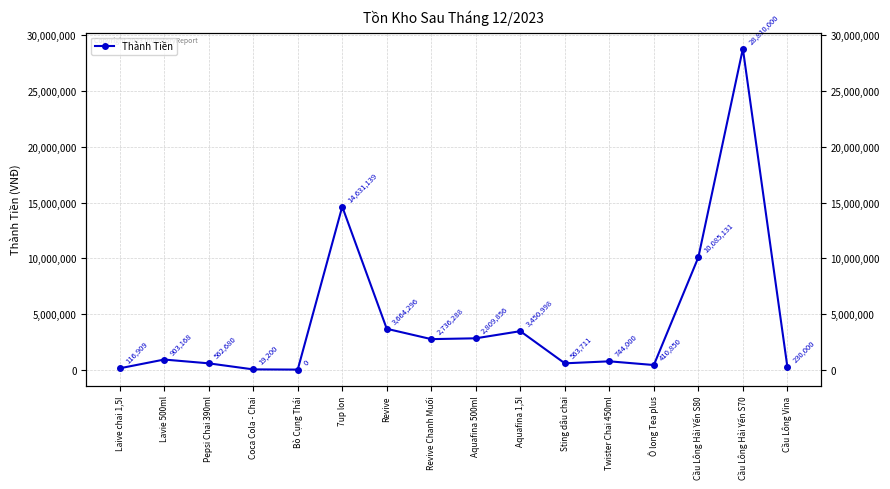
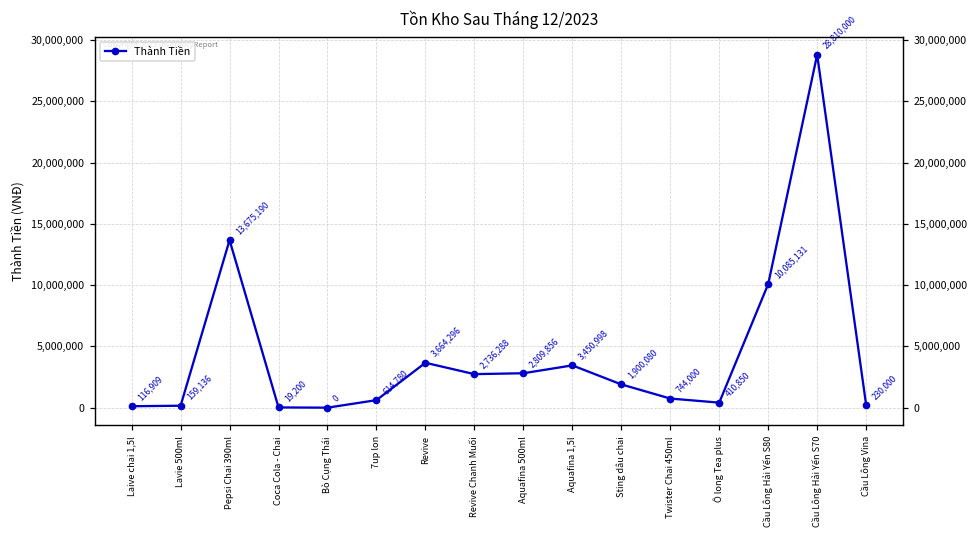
Lavie 500ml: 903,168 -> 159,136
Pepsi Chai 390ml: 562,680 -> 13,675,190
7up lon: 14,631,139 -> 614,780
Sting dâu chai: 563,711 -> 1,900,080
